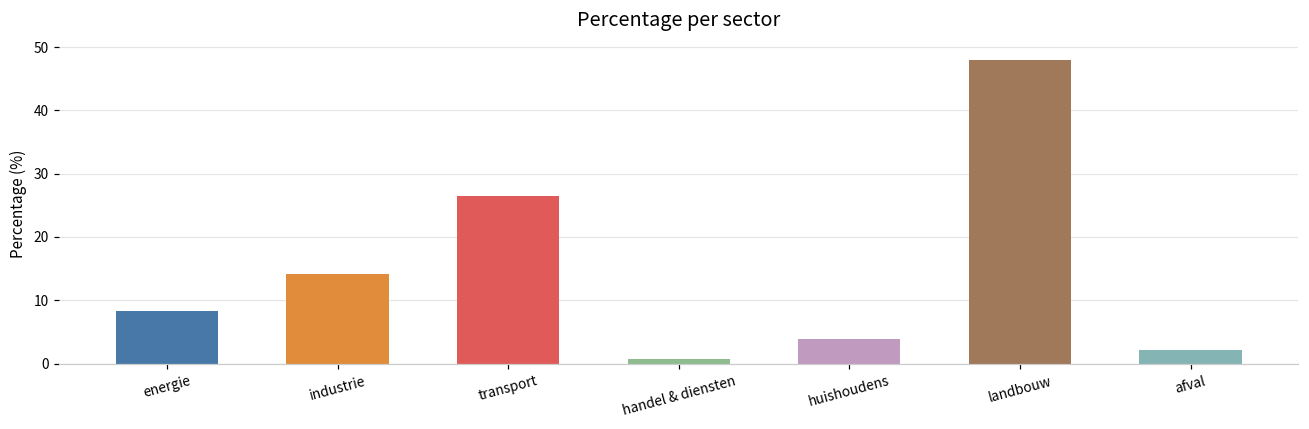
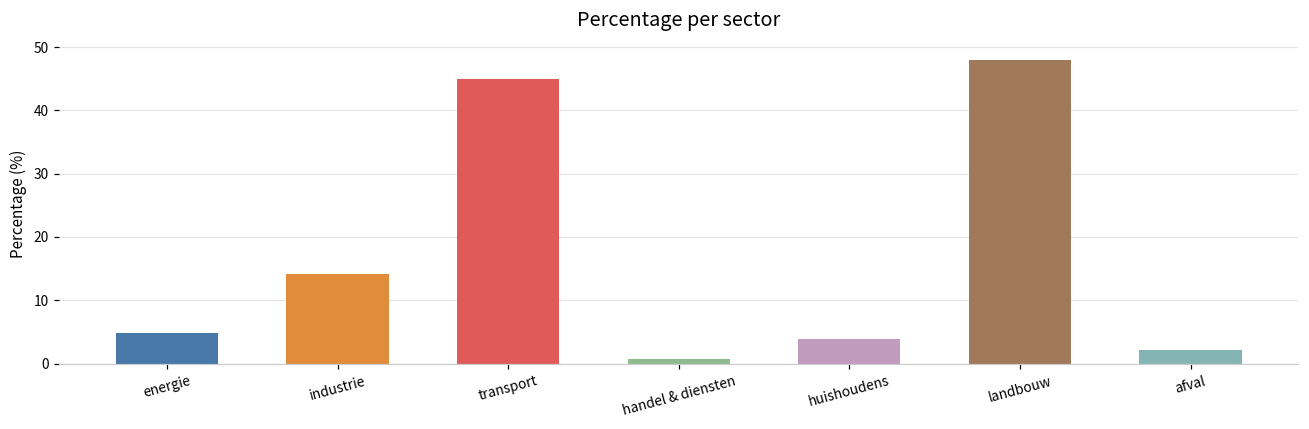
energie: 8 -> 5
transport: 26 -> 45
